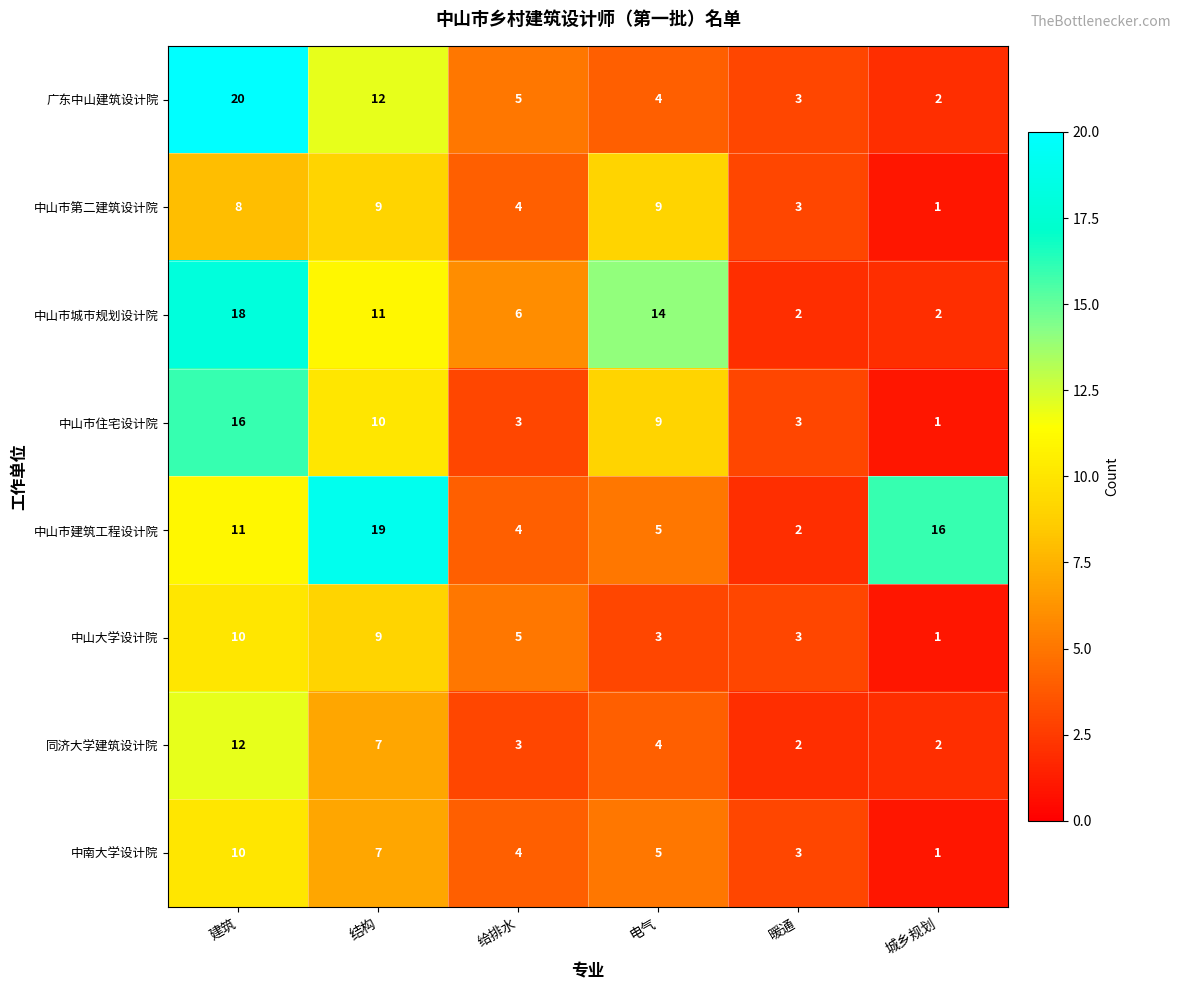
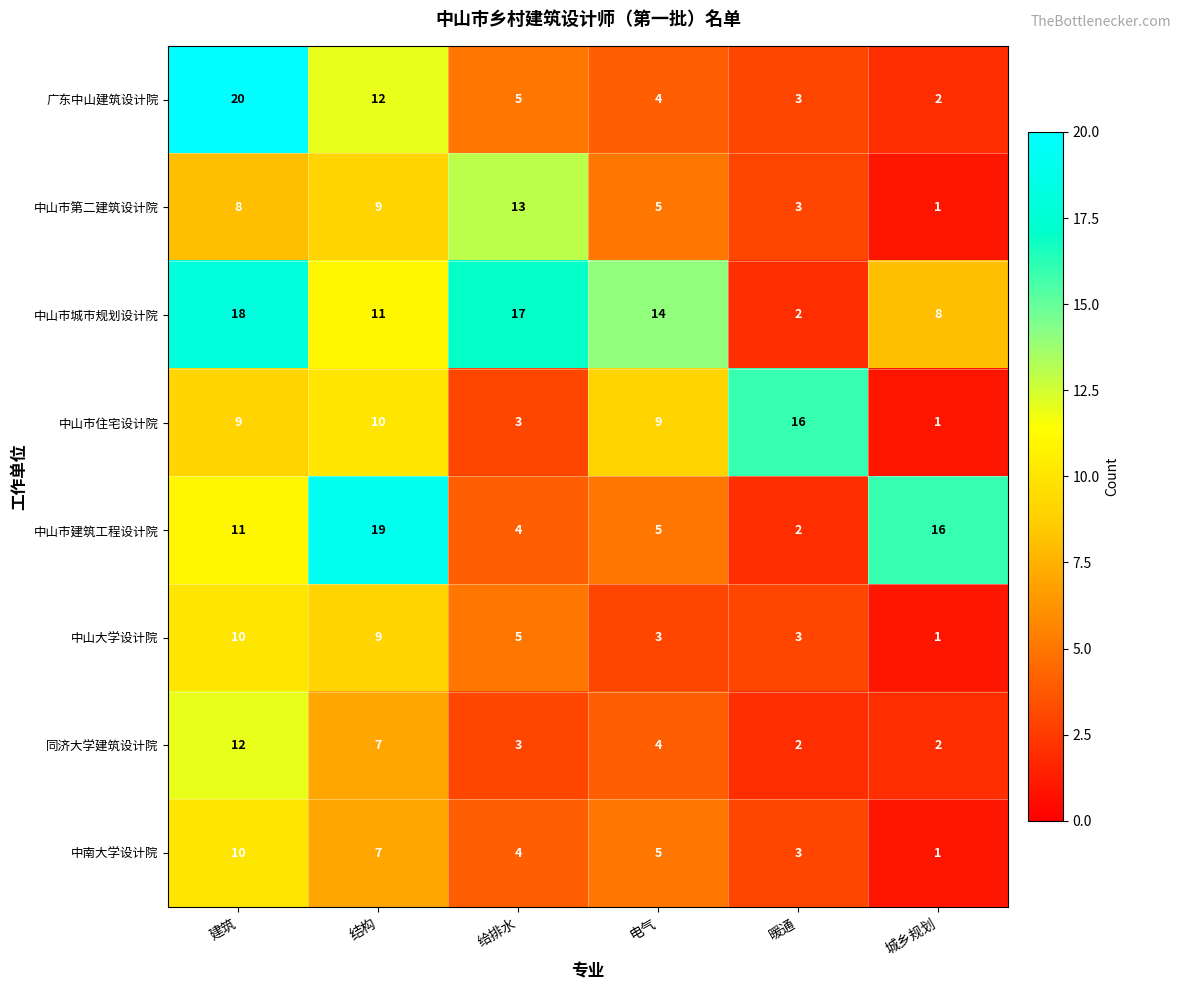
中山市第二建筑设计院, 给排水: 4 -> 13
中山市第二建筑设计院, 电气: 9 -> 5
中山市城市规划设计院, 给排水: 6 -> 17
中山市城市规划设计院, 城乡规划: 2 -> 8
中山市住宅设计院, 建筑: 16 -> 9
中山市住宅设计院, 暖通: 3 -> 16
